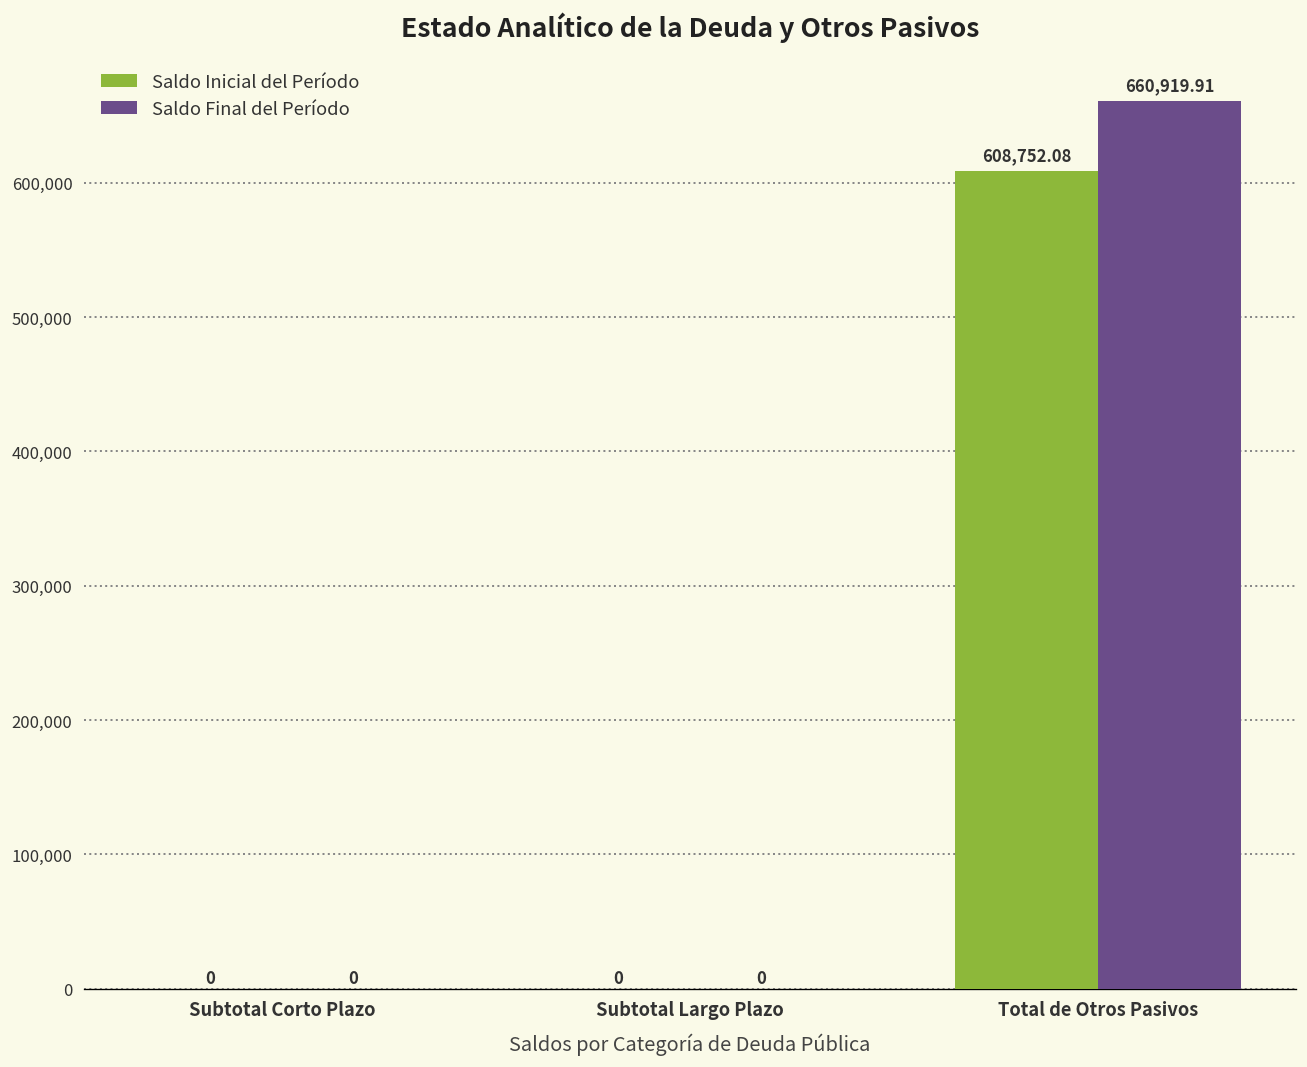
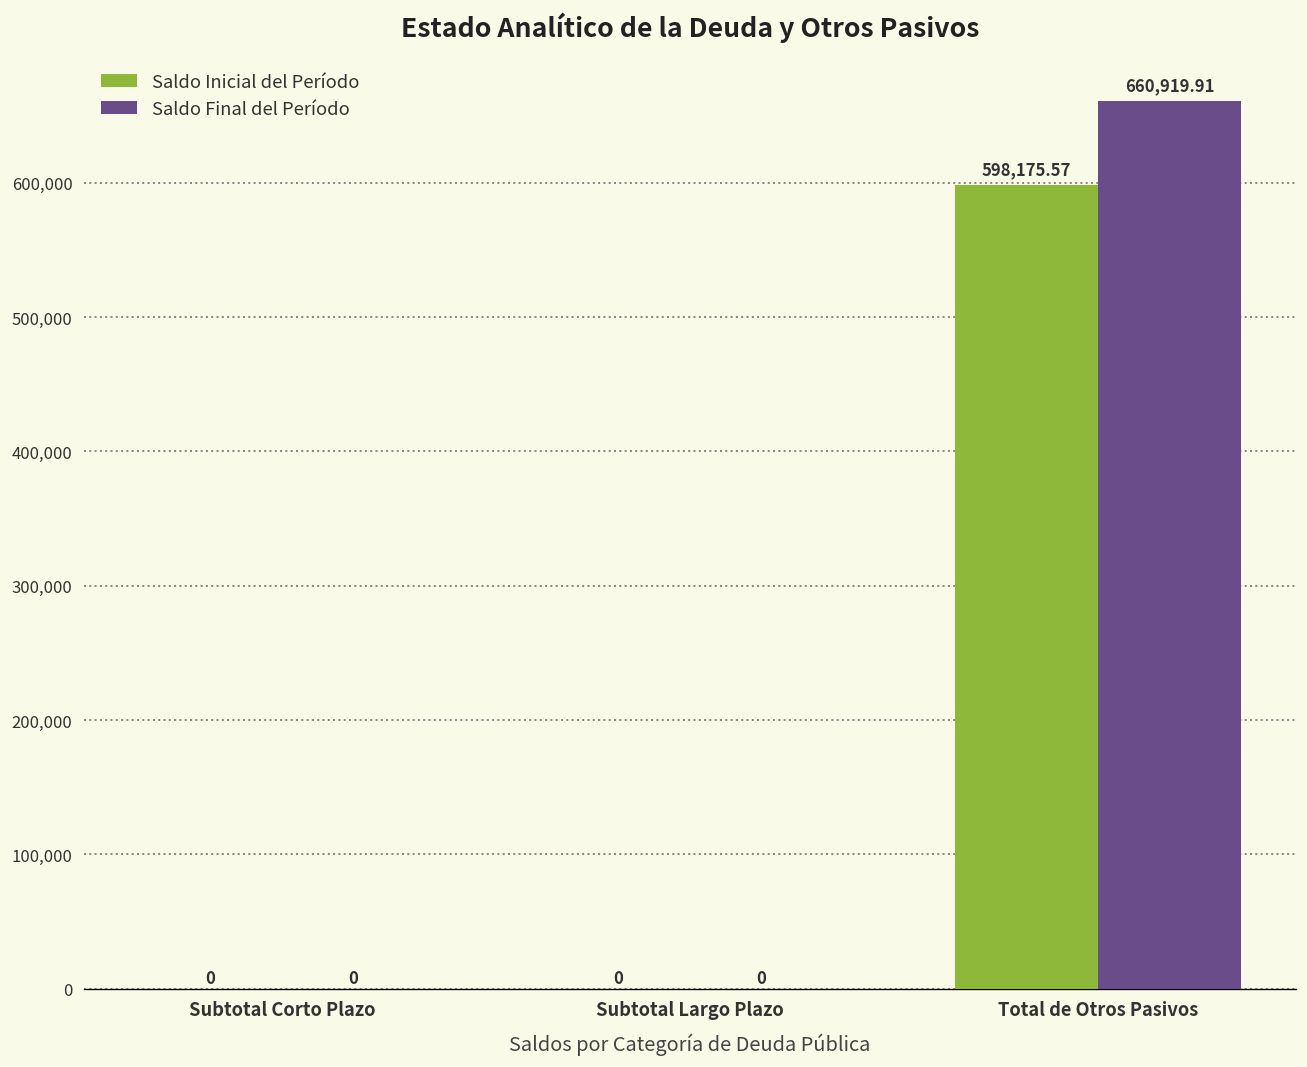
Saldo Inicial del Período, Total de Otros Pasivos: 608,752.08 -> 598,175.57
